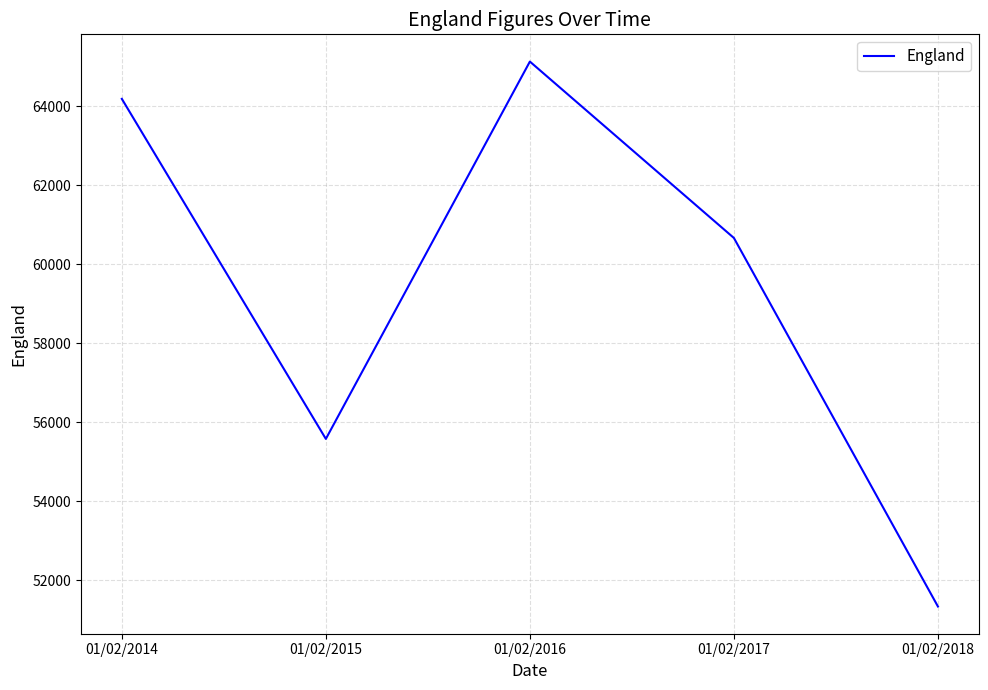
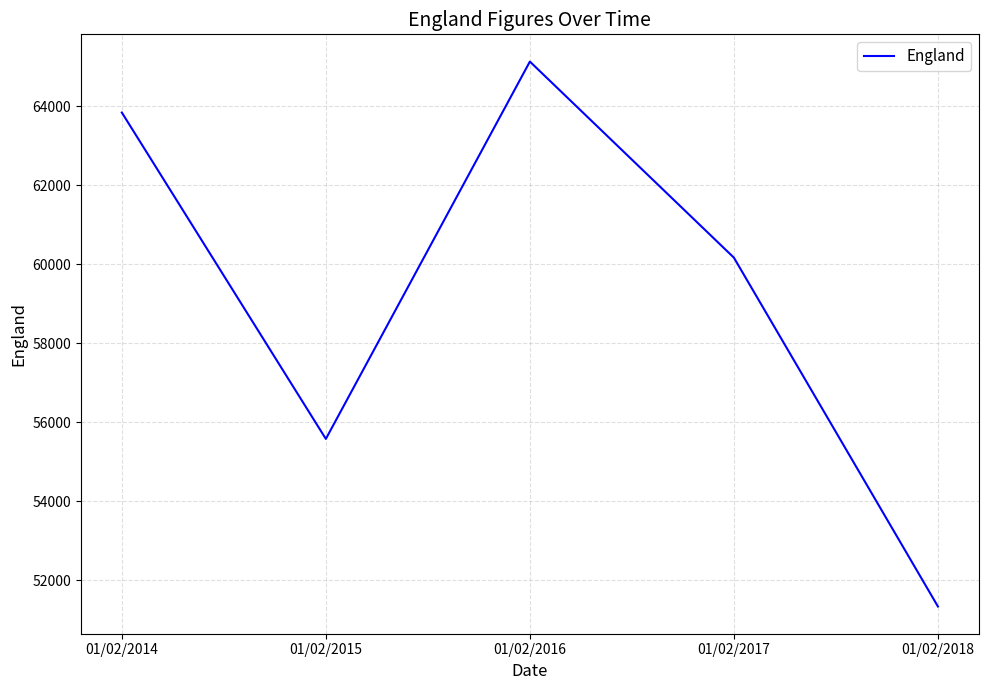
01/02/2014: 64200 -> 63800
01/02/2017: 60700 -> 60200
